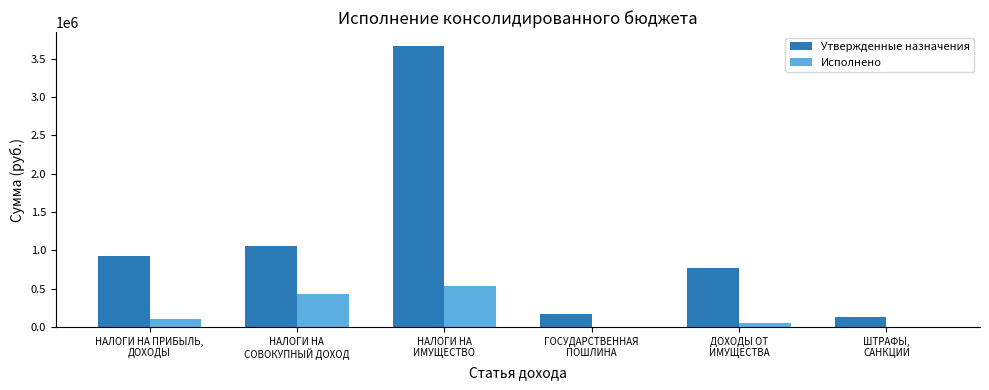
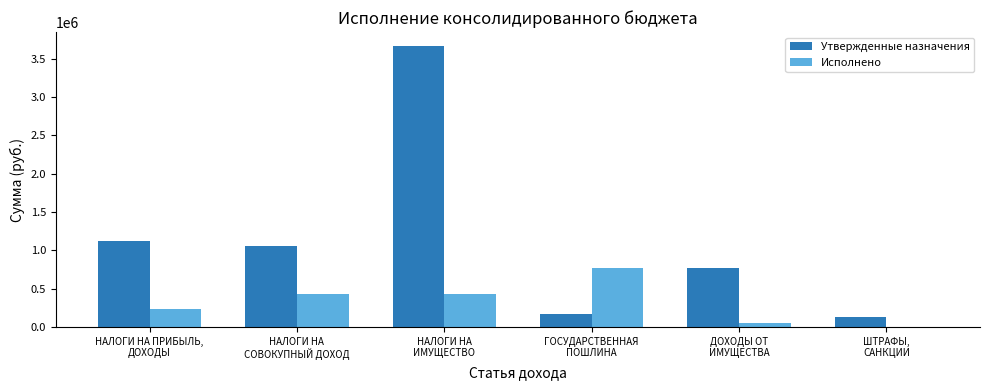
Утвержденные назначения, НАЛОГИ НА ПРИБЫЛЬ, ДОХОДЫ: 900000 -> 1100000
Исполнено, НАЛОГИ НА ПРИБЫЛЬ, ДОХОДЫ: 100000 -> 200000
Исполнено, НАЛОГИ НА ИМУЩЕСТВО: 500000 -> 400000
Исполнено, ГОСУДАРСТВЕННАЯ ПОШЛИНА: 0 -> 800000
